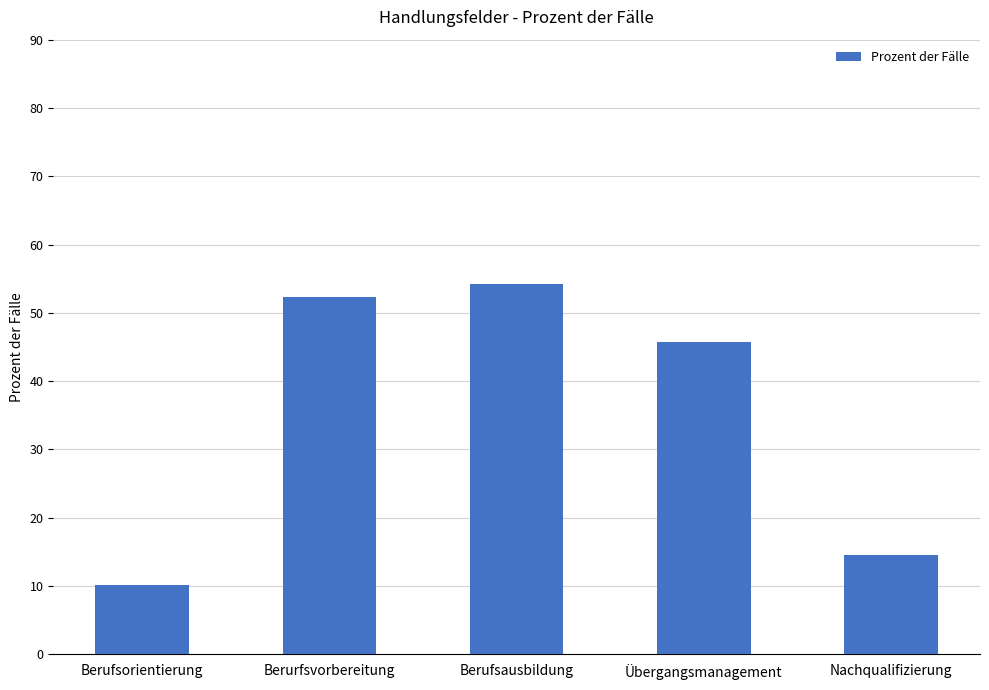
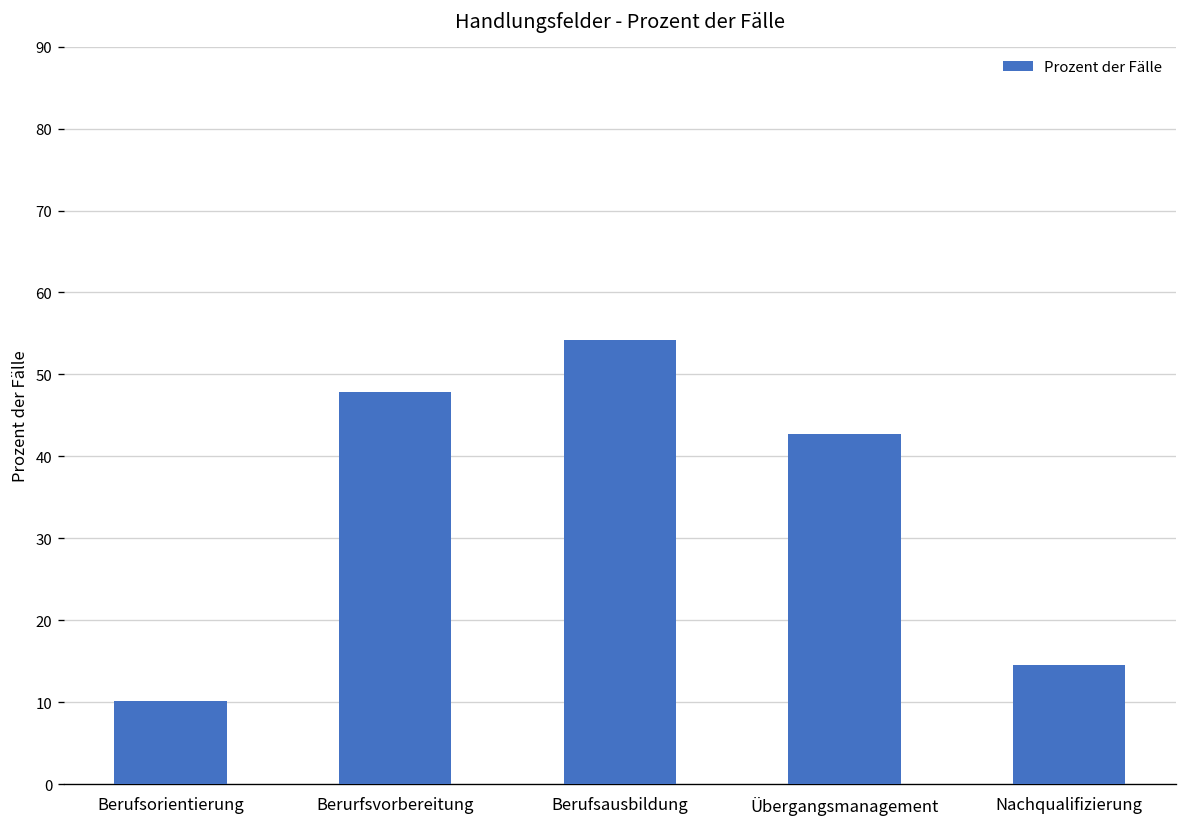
Berurfsvorbereitung: 52 -> 48
Übergangsmanagement: 46 -> 43
